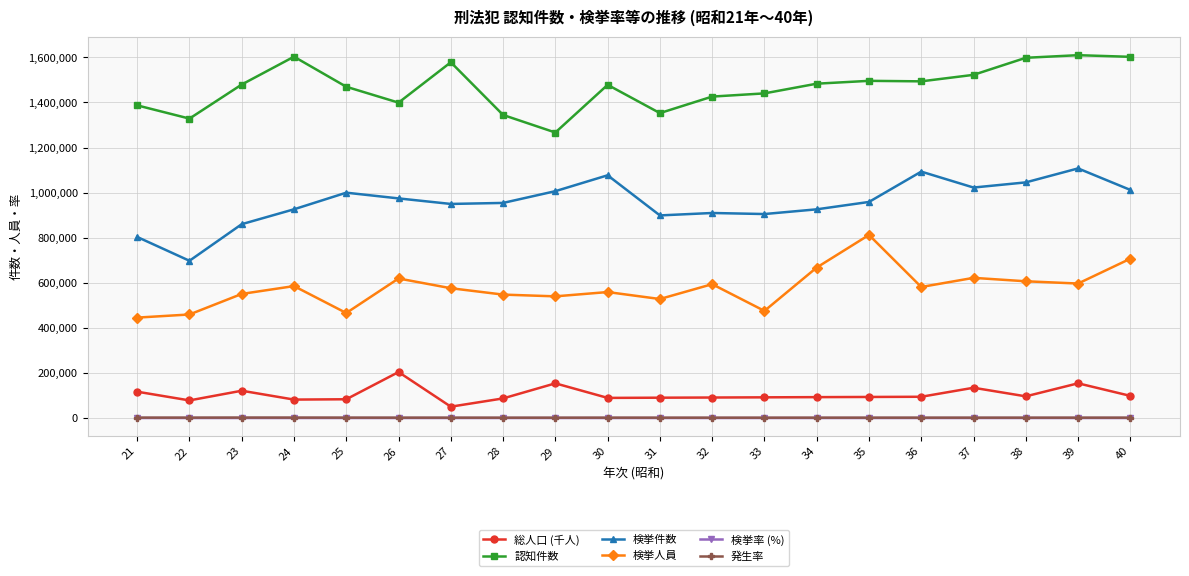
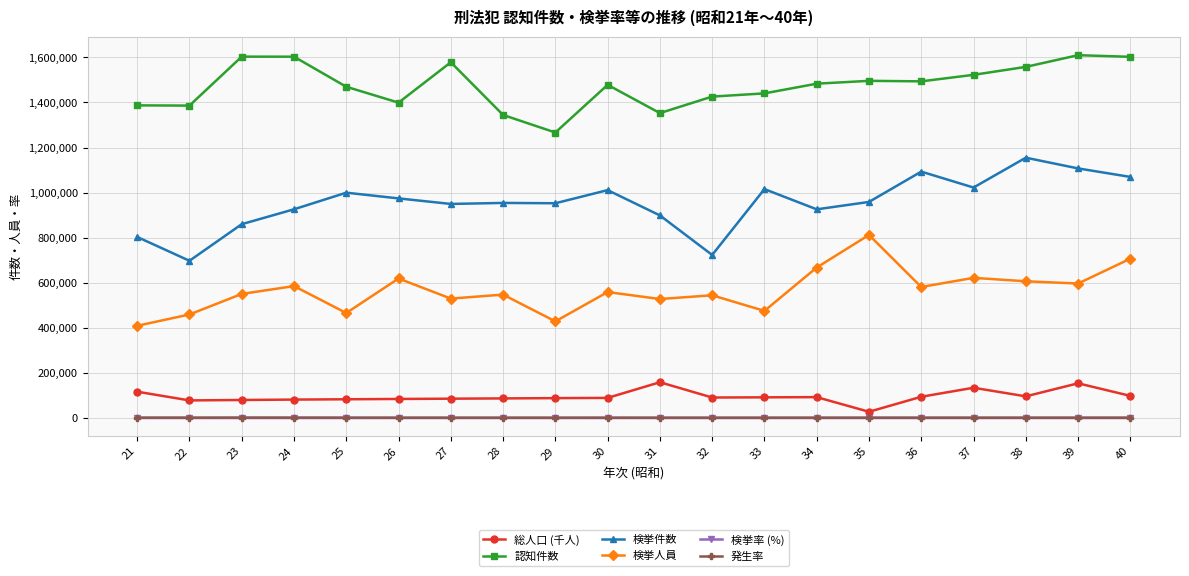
検挙人員, 21: 450,000 -> 410,000
認知件数, 22: 1,330,000 -> 1,390,000
総人口 (千人), 23: 120,000 -> 80,000
認知件数, 23: 1,480,000 -> 1,600,000
総人口 (千人), 26: 200,000 -> 80,000
総人口 (千人), 27: 50,000 -> 90,000
検挙人員, 27: 580,000 -> 530,000
総人口 (千人), 29: 150,000 -> 90,000
検挙件数, 29: 1,010,000 -> 950,000
検挙人員, 29: 540,000 -> 430,000
検挙件数, 30: 1,080,000 -> 1,010,000
総人口 (千人), 31: 90,000 -> 160,000
検挙件数, 32: 910,000 -> 720,000
検挙人員, 32: 590,000 -> 540,000
検挙件数, 33: 900,000 -> 1,020,000
総人口 (千人), 35: 90,000 -> 30,000
認知件数, 38: 1,600,000 -> 1,560,000
検挙件数, 38: 1,050,000 -> 1,150,000
検挙件数, 40: 1,010,000 -> 1,070,000
